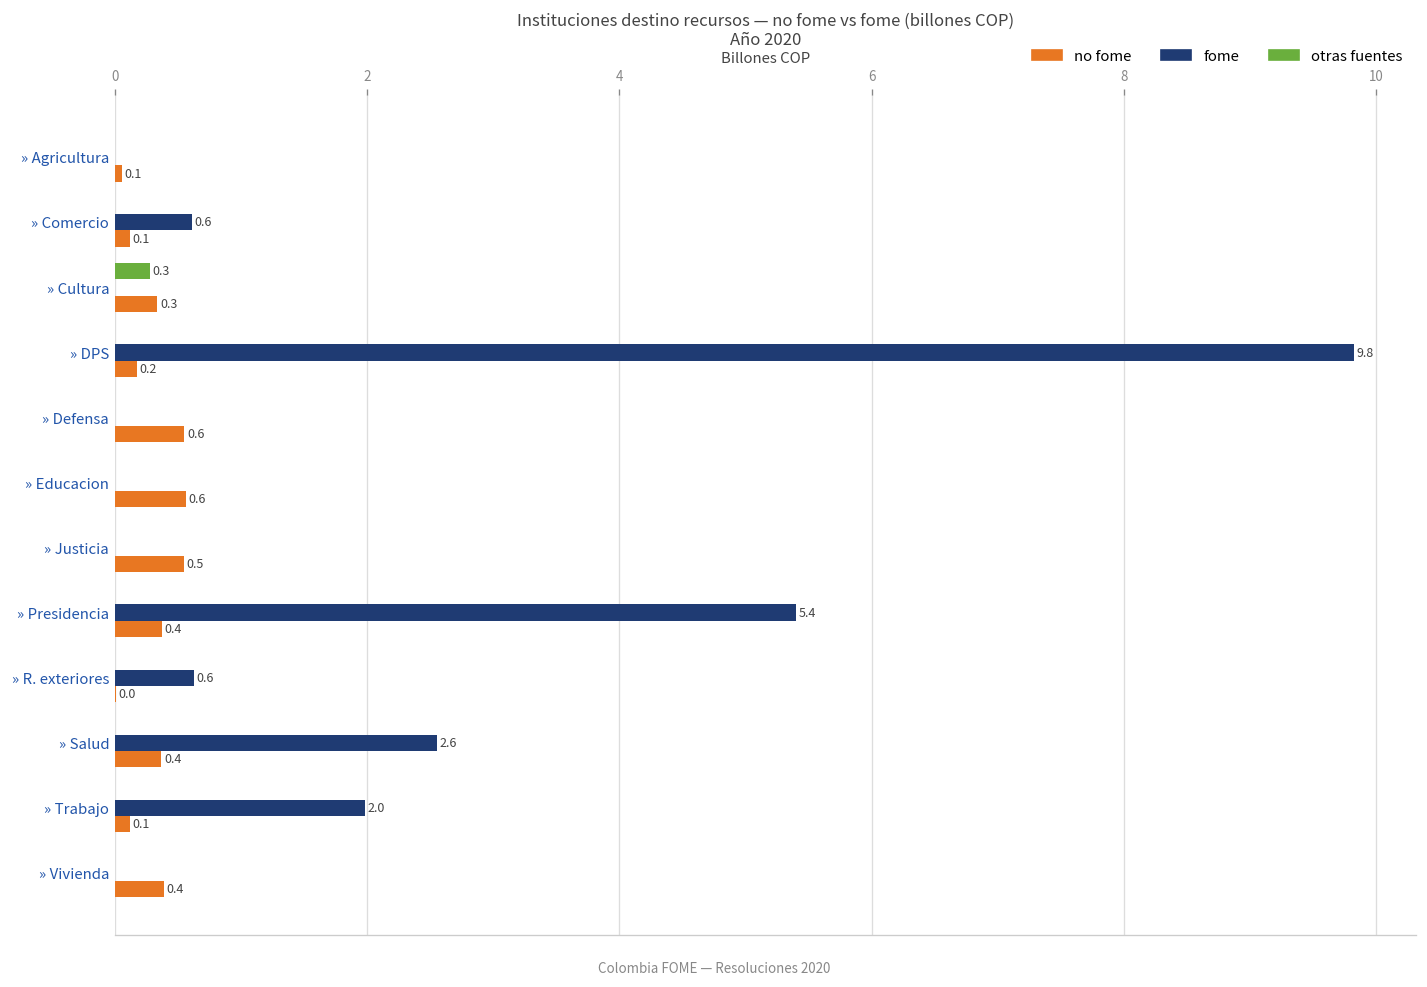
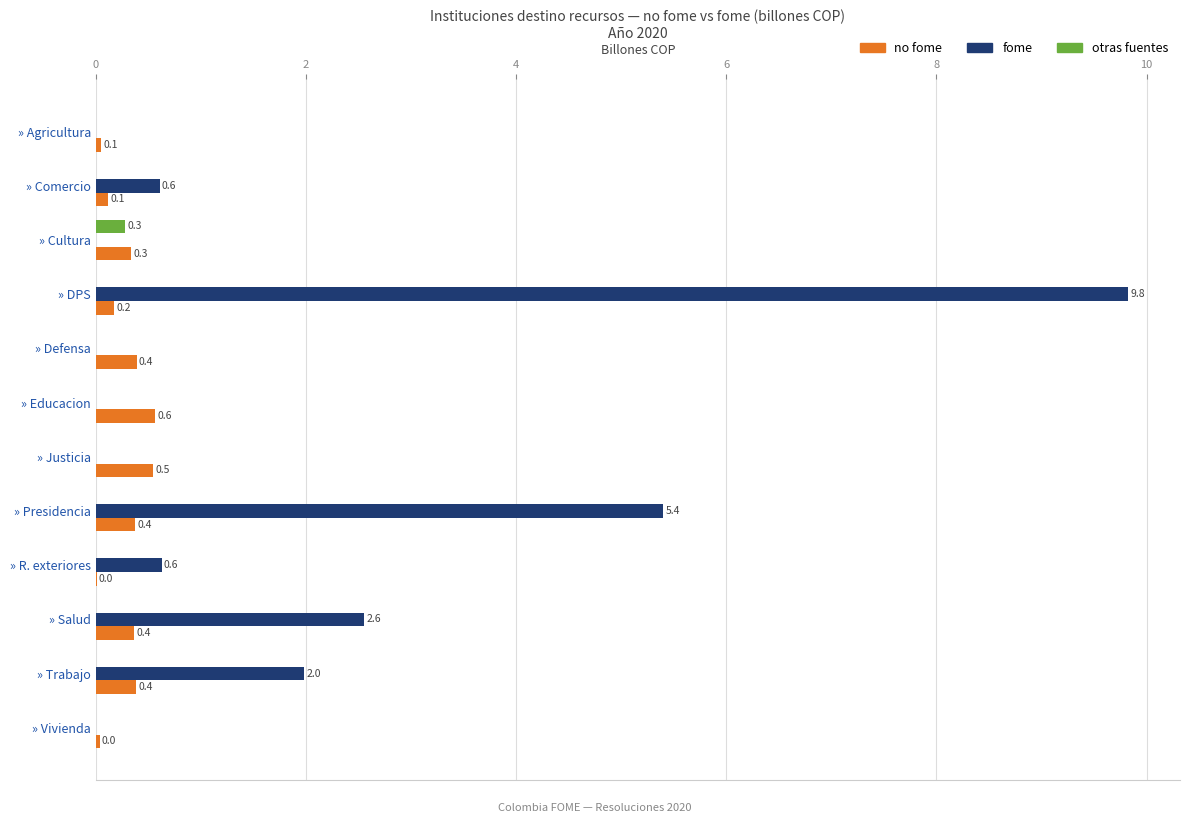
no fome, » Defensa: 0.6 -> 0.4
no fome, » Trabajo: 0.1 -> 0.4
no fome, » Vivienda: 0.4 -> 0.0
